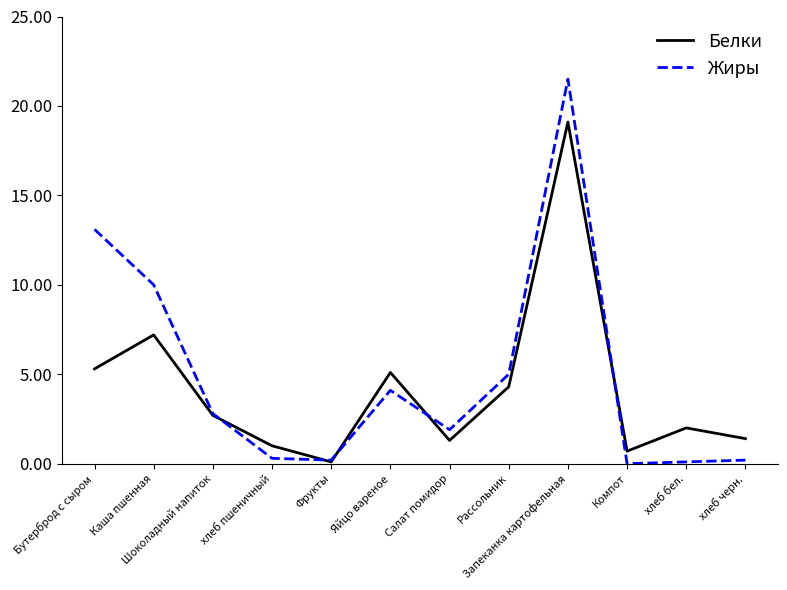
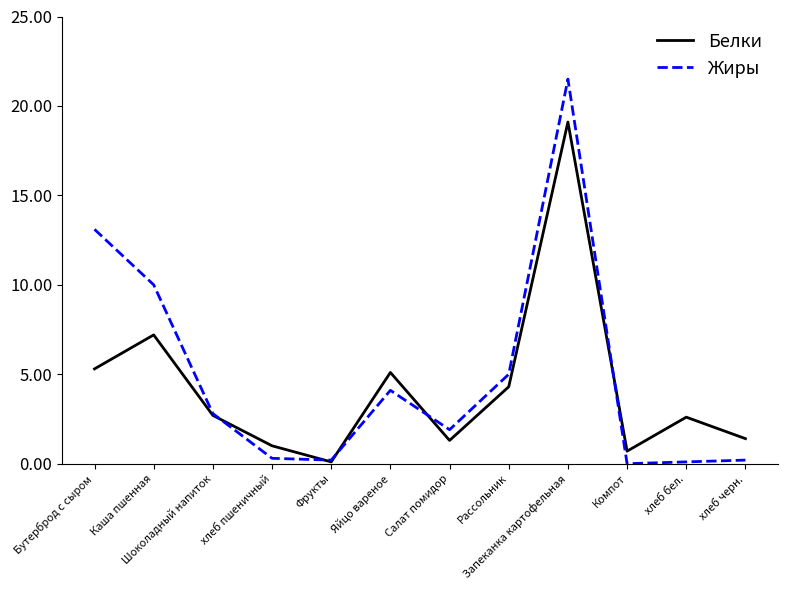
Белки, хлеб бел.: 2.0 -> 2.6
